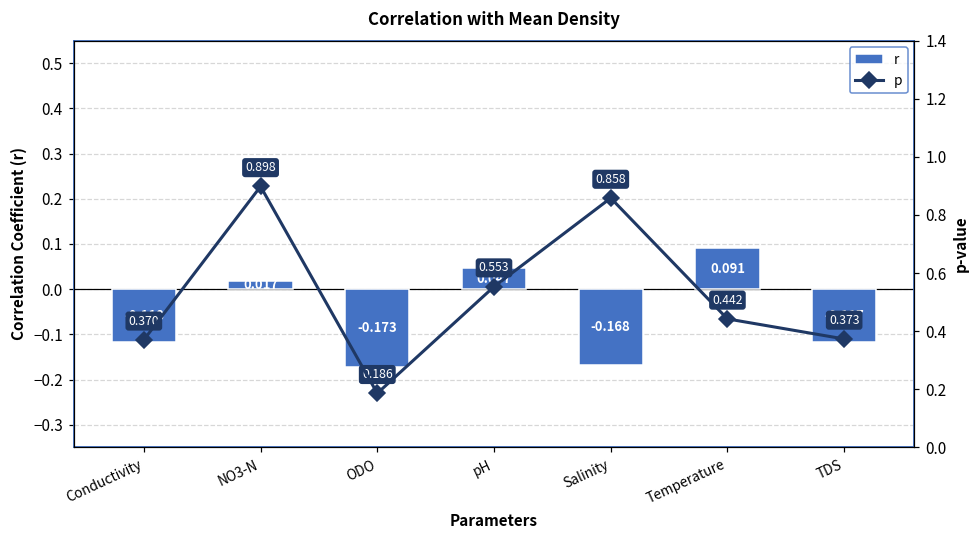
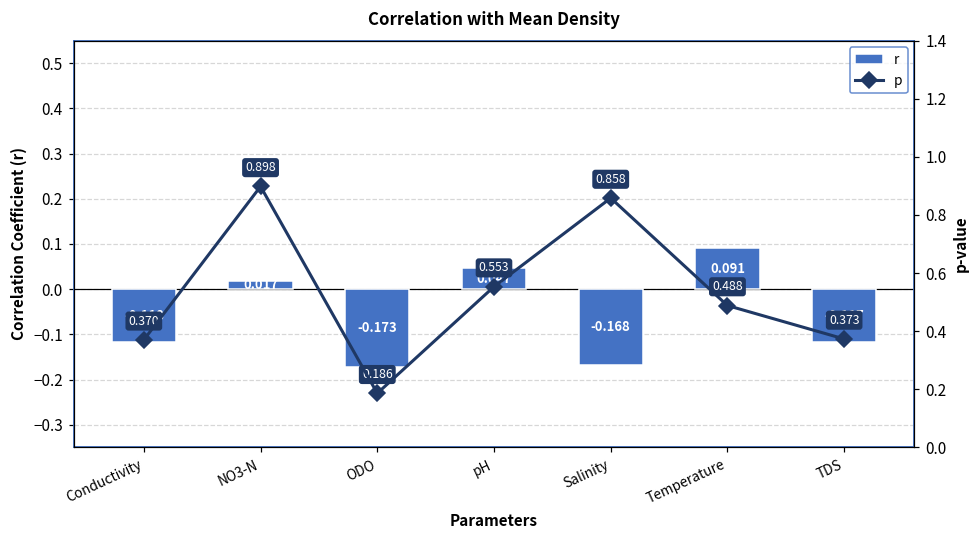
p, Temperature: 0.442 -> 0.488
